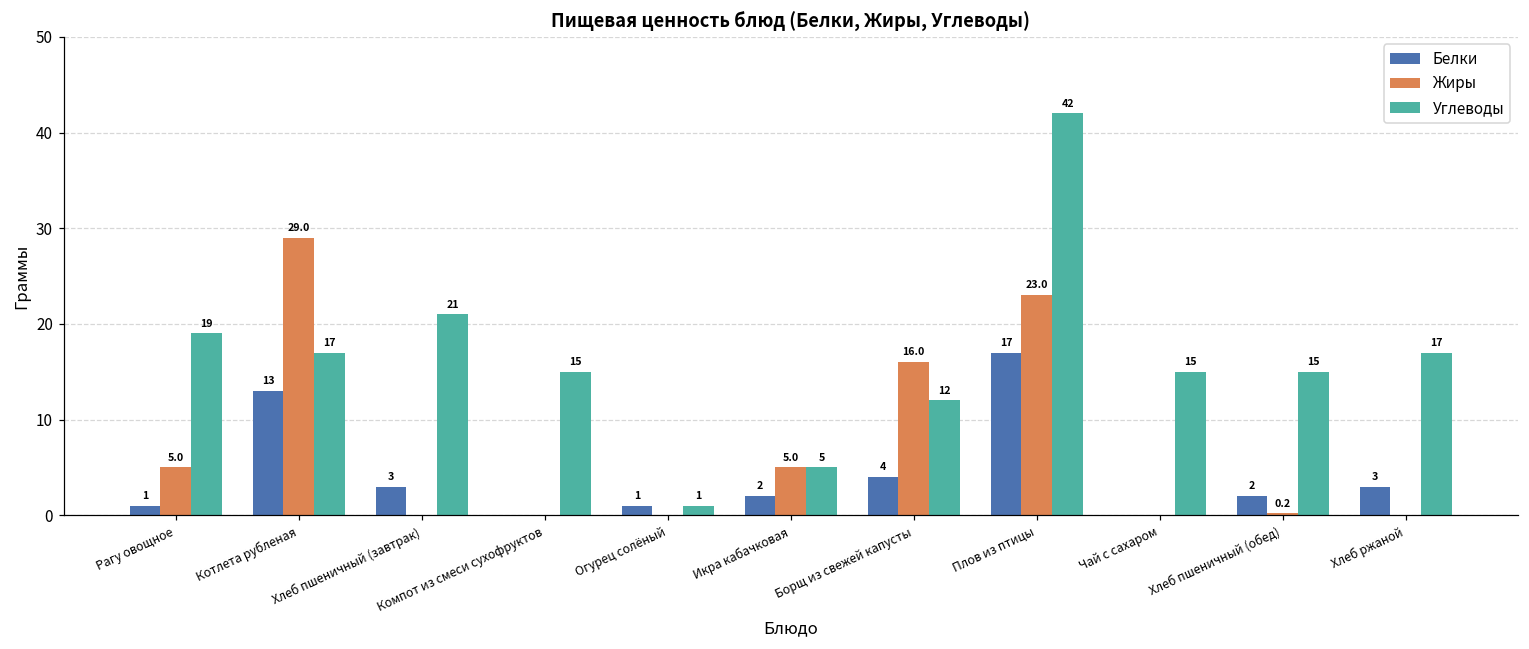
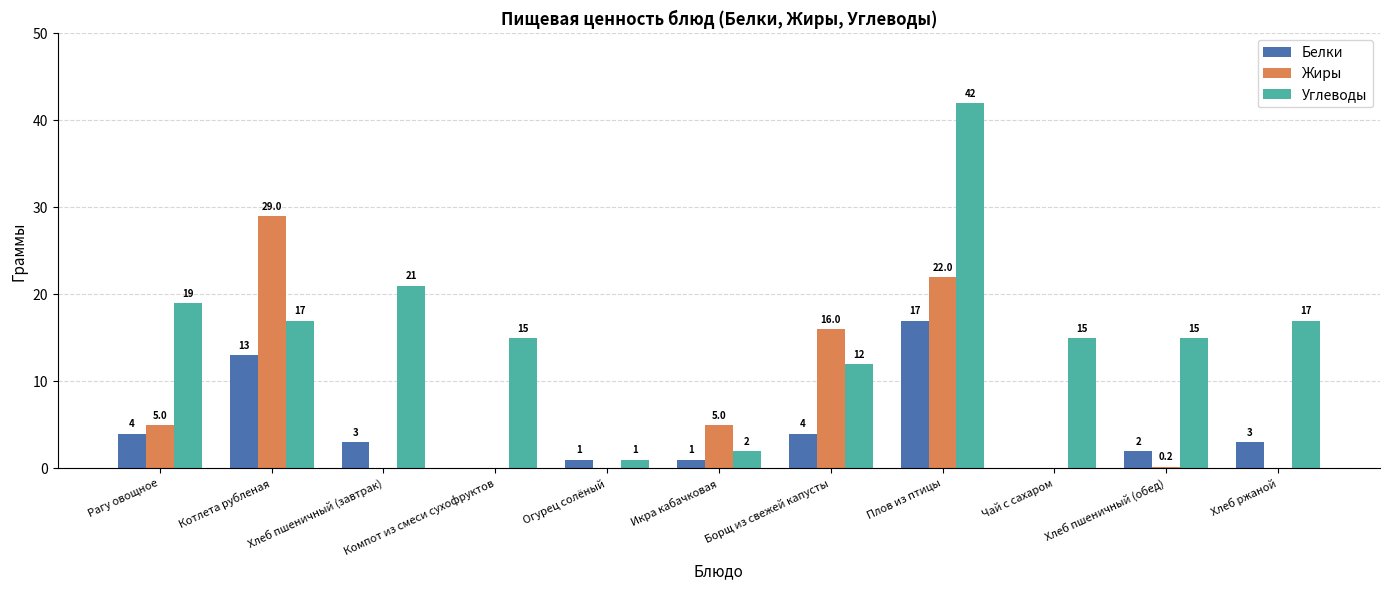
Белки, Рагу овощное: 1 -> 4
Белки, Икра кабачковая: 2 -> 1
Углеводы, Икра кабачковая: 5 -> 2
Жиры, Плов из птицы: 23.0 -> 22.0
